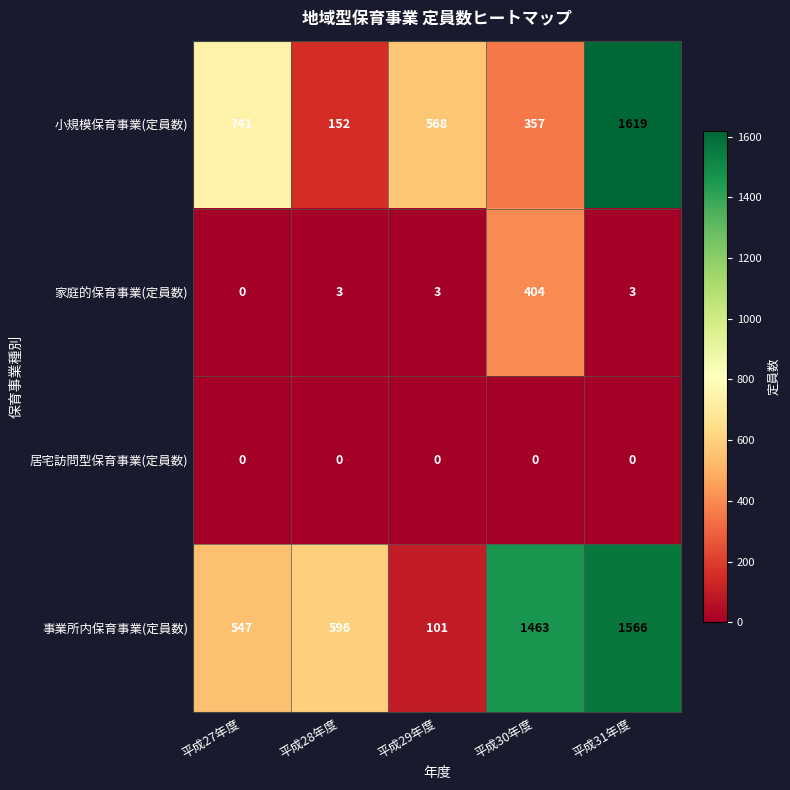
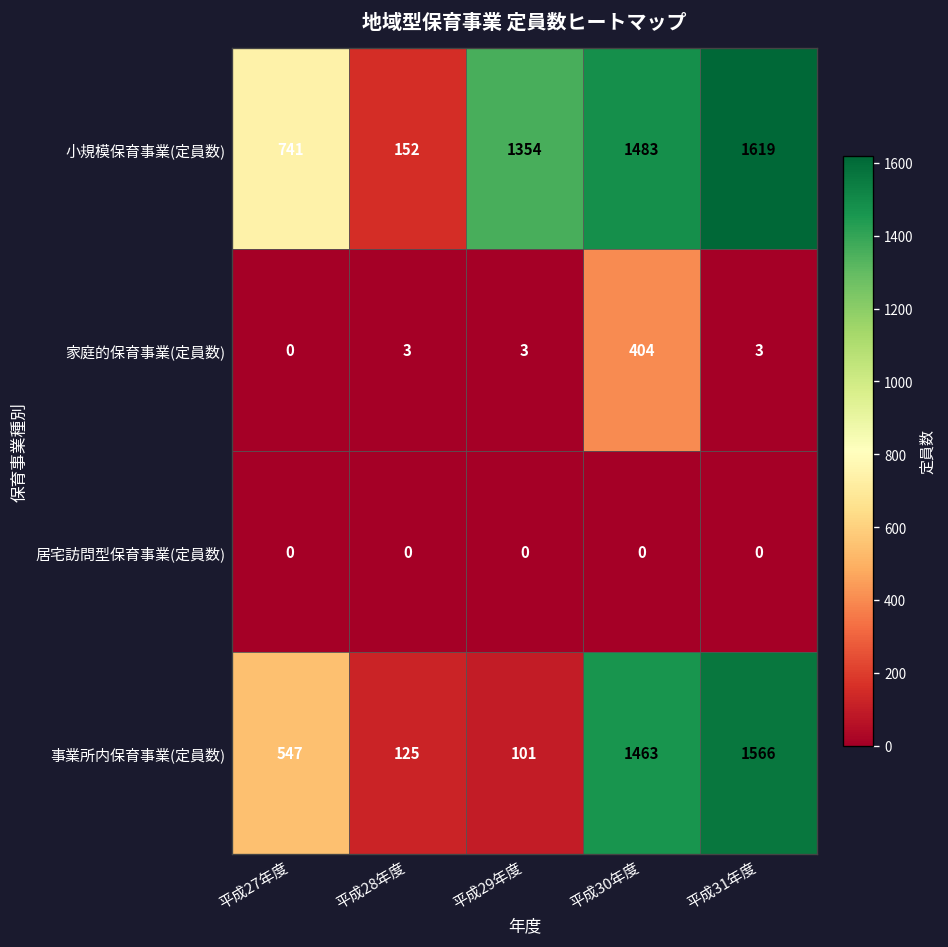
小規模保育事業(定員数), 平成29年度: 568 -> 1354
小規模保育事業(定員数), 平成30年度: 357 -> 1483
事業所内保育事業(定員数), 平成28年度: 596 -> 125
